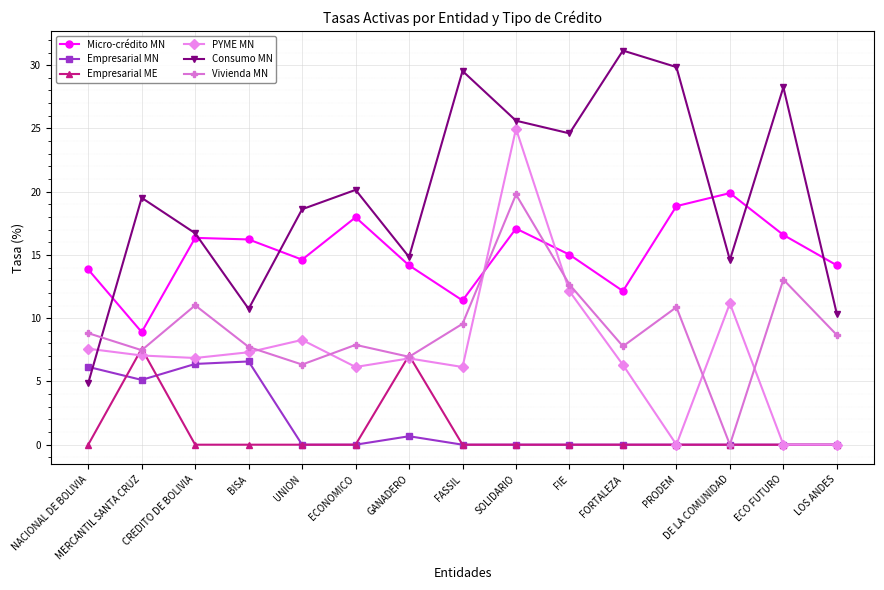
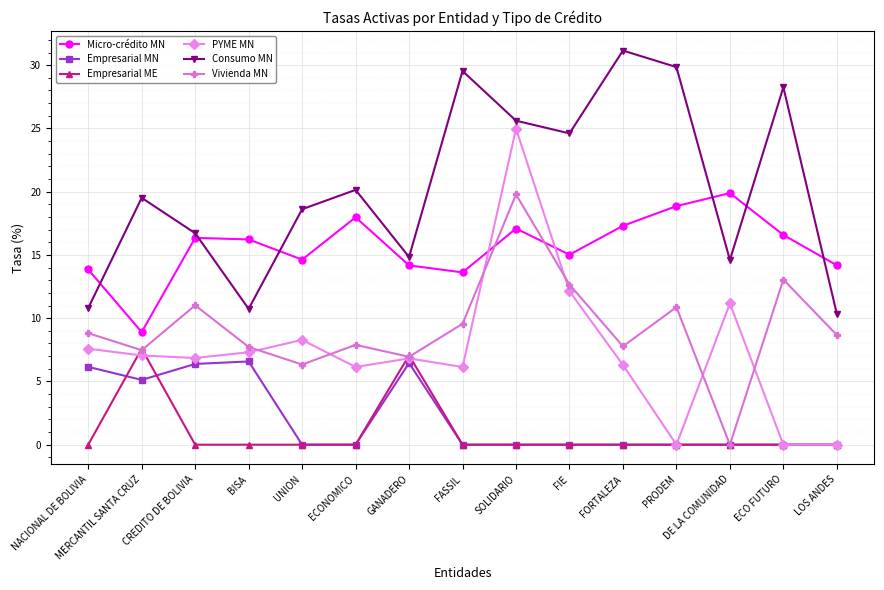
Consumo MN, NACIONAL DE BOLIVIA: 4.9 -> 10.8
Empresarial MN, GANADERO: 0.7 -> 6.5
Micro-crédito MN, FASSIL: 11.4 -> 13.6
Micro-crédito MN, FORTALEZA: 12.1 -> 17.3
